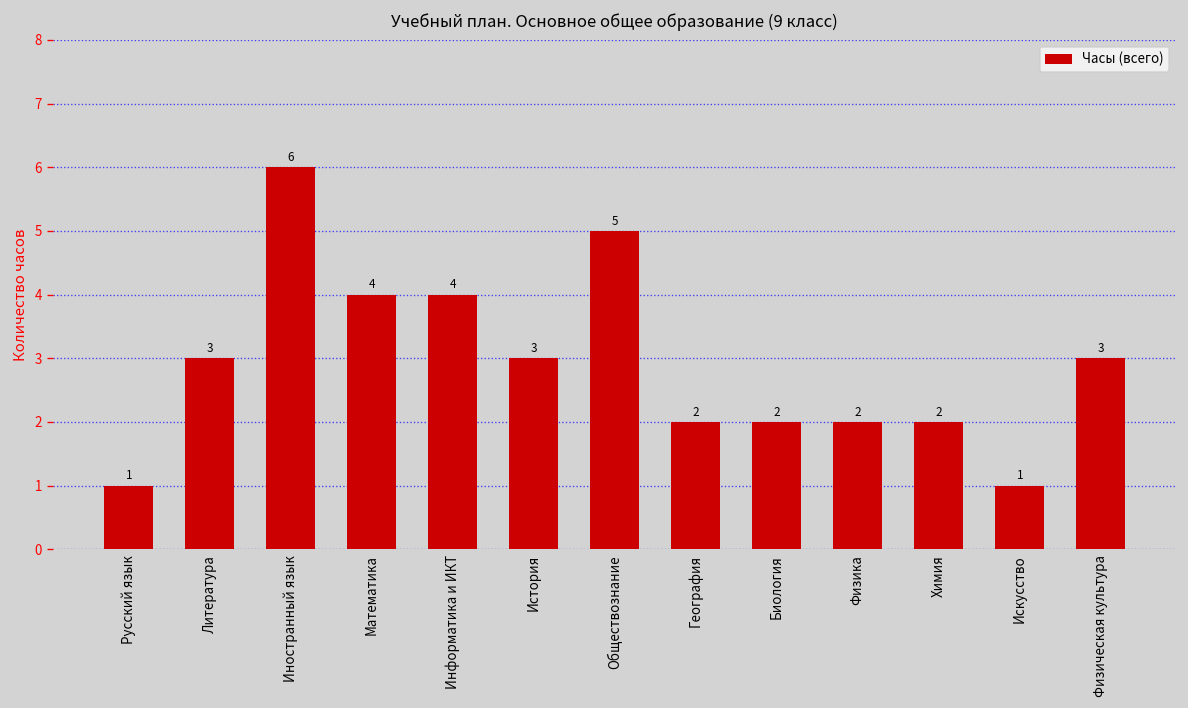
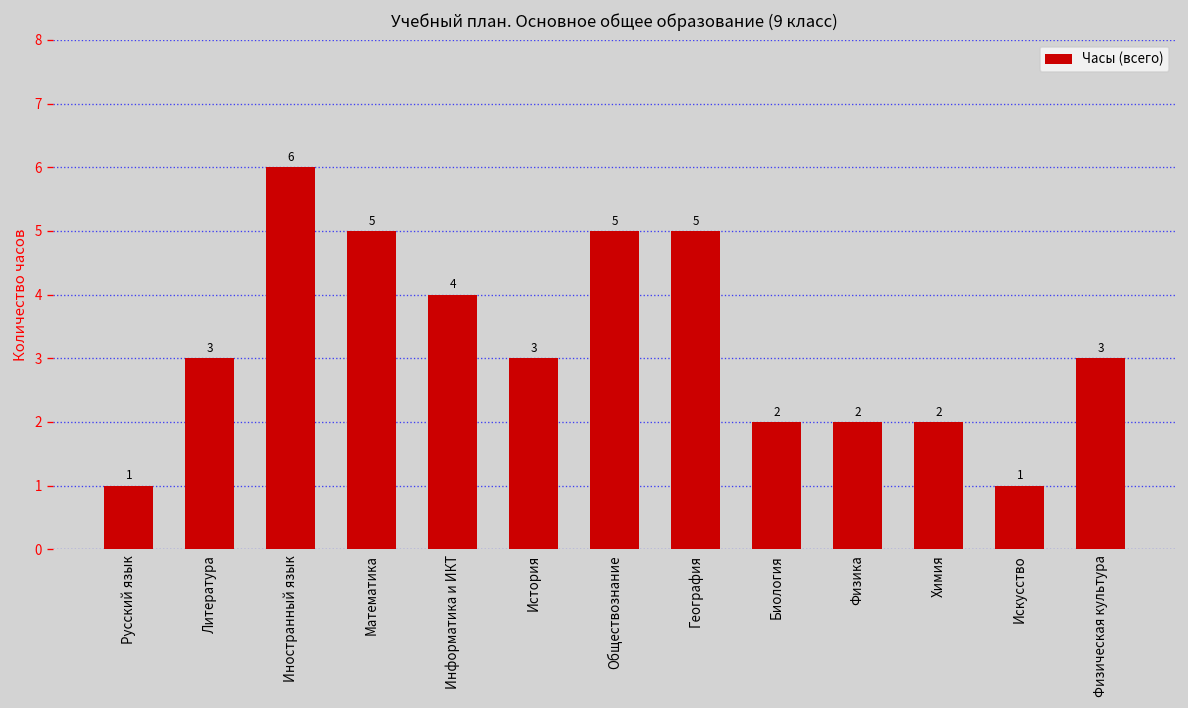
Математика: 4 -> 5
География: 2 -> 5
